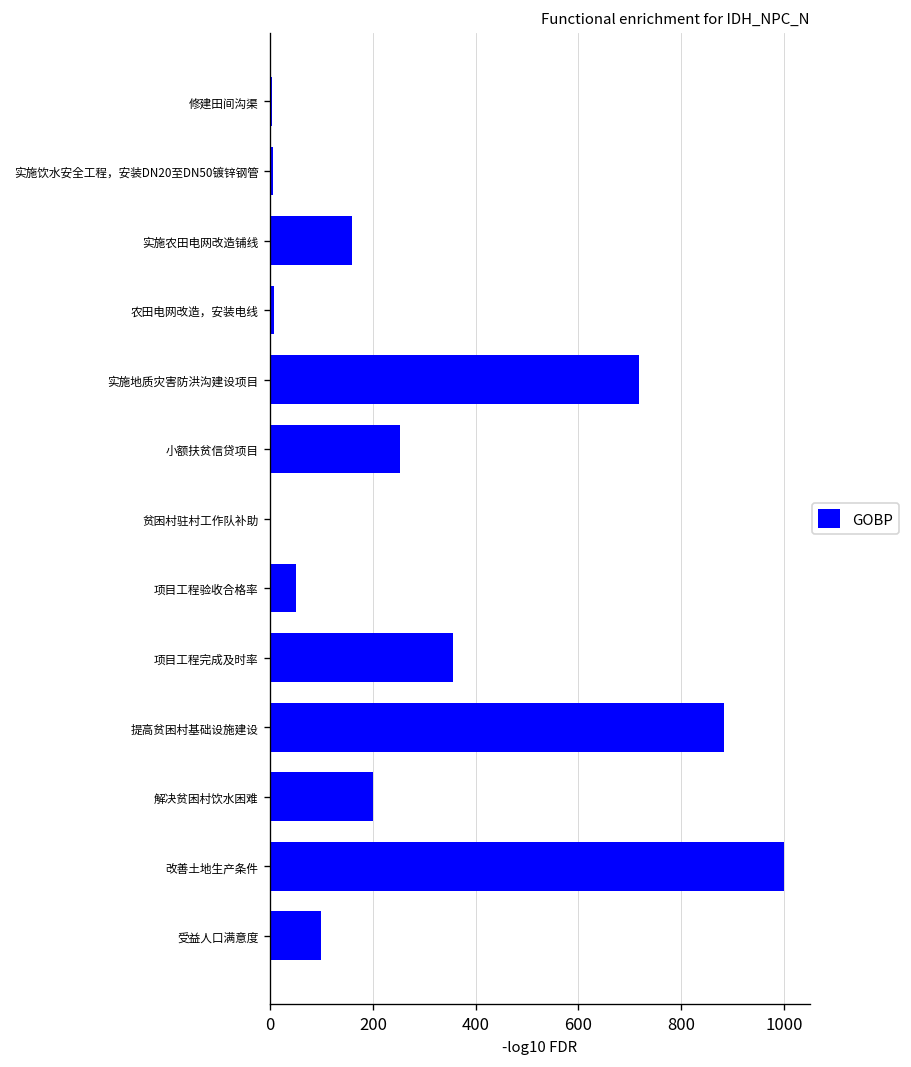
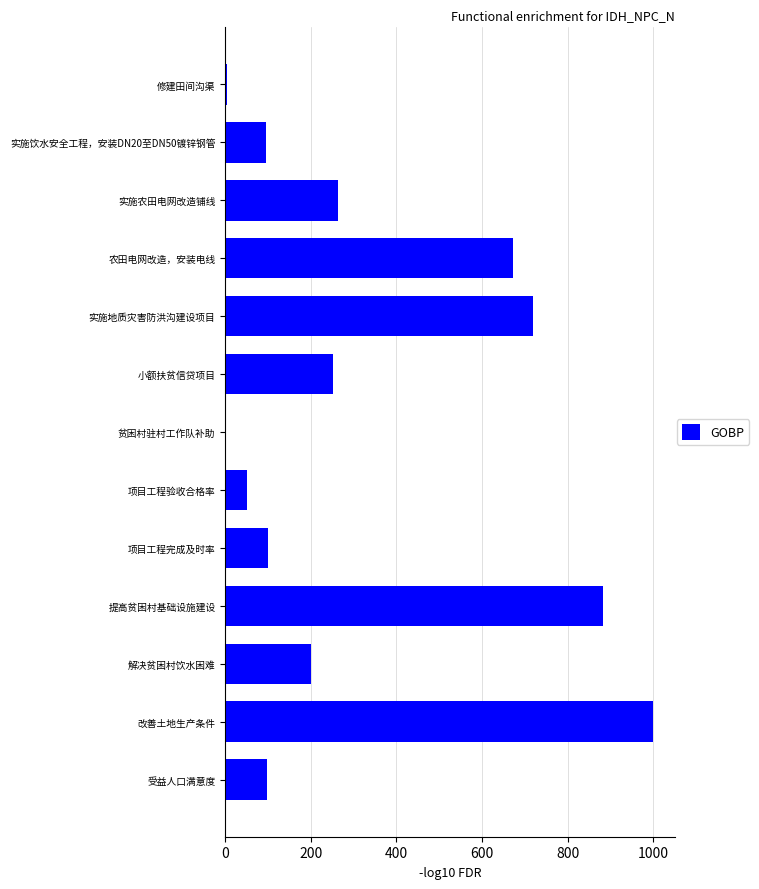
实施饮水安全工程，安装DN20至DN50镀锌钢管: 10 -> 100
实施农田电网改造铺线: 160 -> 260
农田电网改造，安装电线: 10 -> 670
项目工程完成及时率: 360 -> 100
